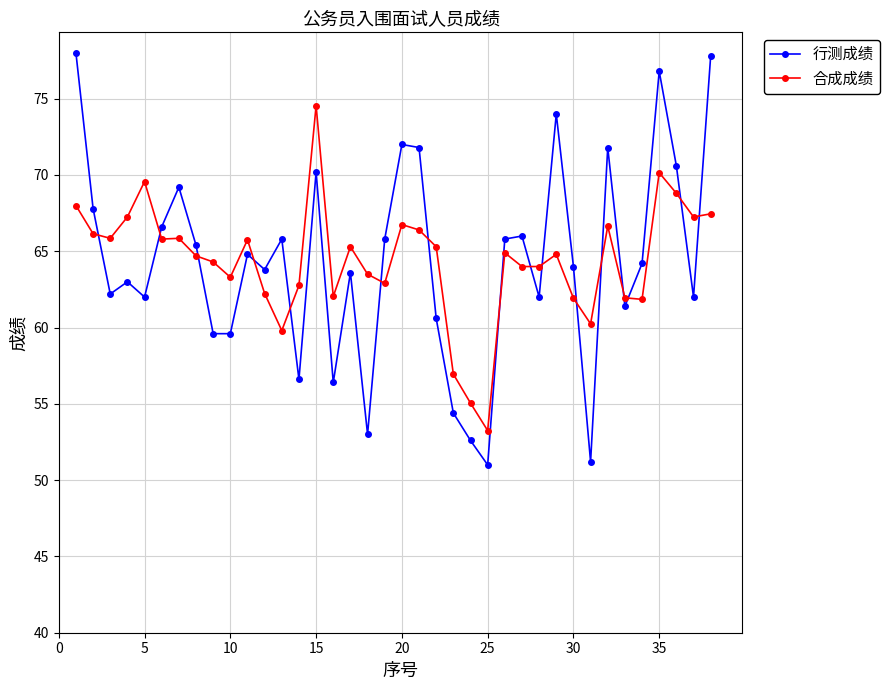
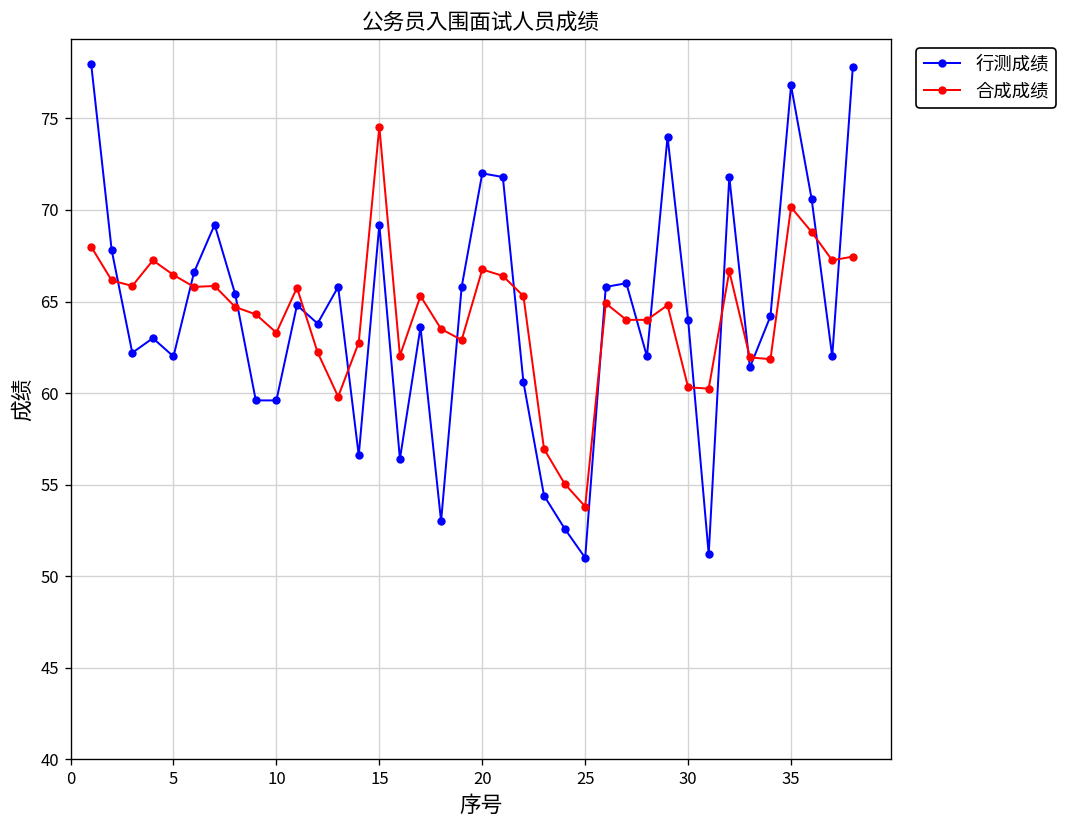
合成成绩, 5: 69.6 -> 66.5
行测成绩, 15: 70.2 -> 69.2
合成成绩, 25: 53.3 -> 53.8
合成成绩, 30: 61.9 -> 60.3
